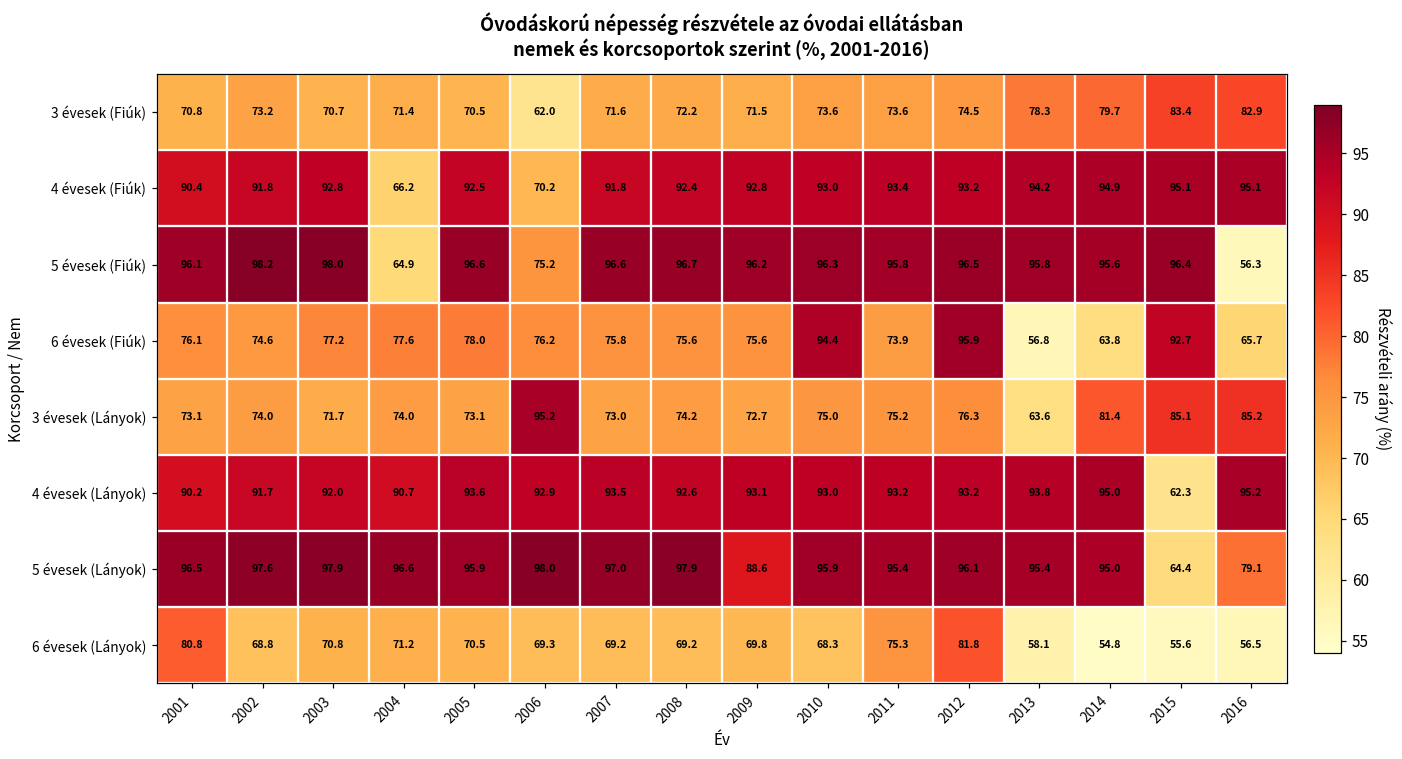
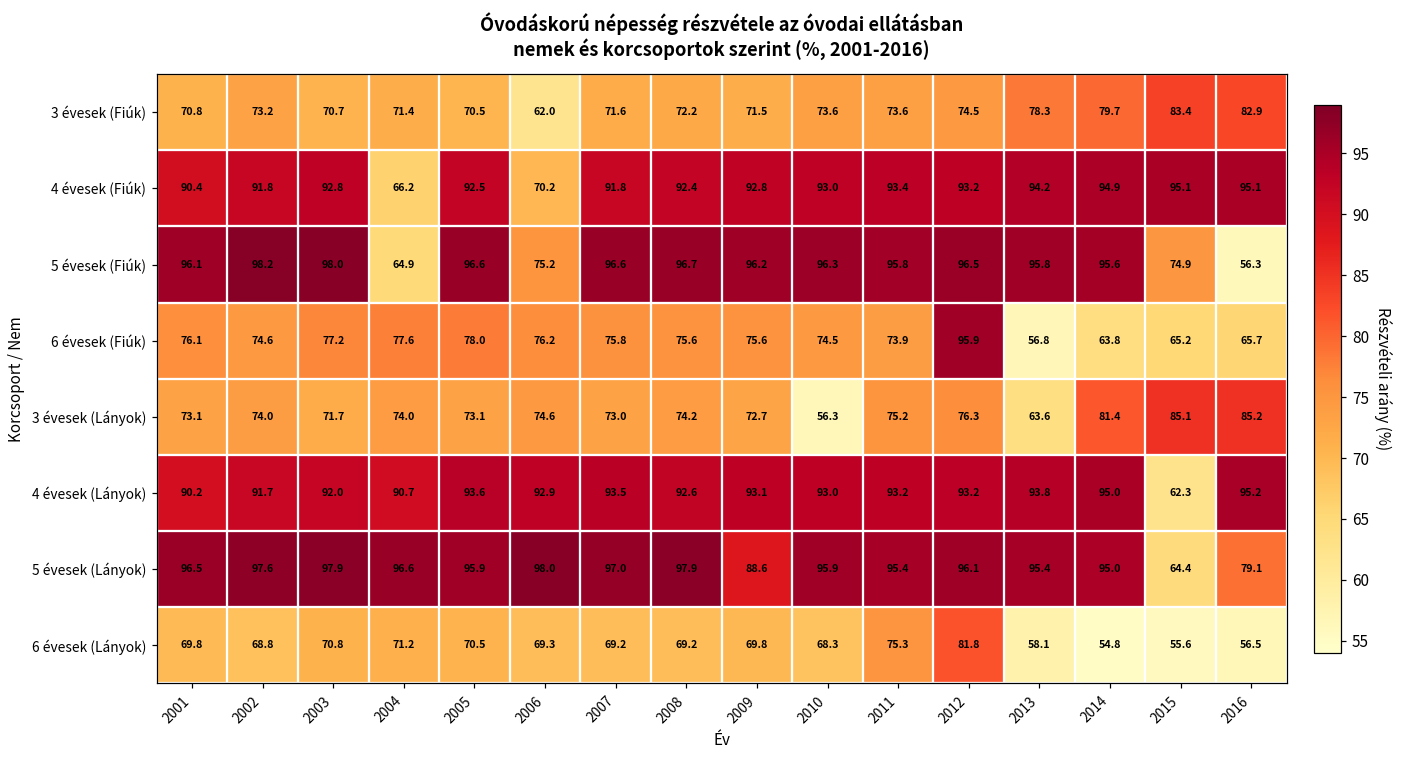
5 évesek (Fiúk), 2015: 96.4 -> 74.9
6 évesek (Fiúk), 2010: 94.4 -> 74.5
6 évesek (Fiúk), 2015: 92.7 -> 65.2
3 évesek (Lányok), 2006: 95.2 -> 74.6
3 évesek (Lányok), 2010: 75.0 -> 56.3
6 évesek (Lányok), 2001: 80.8 -> 69.8
